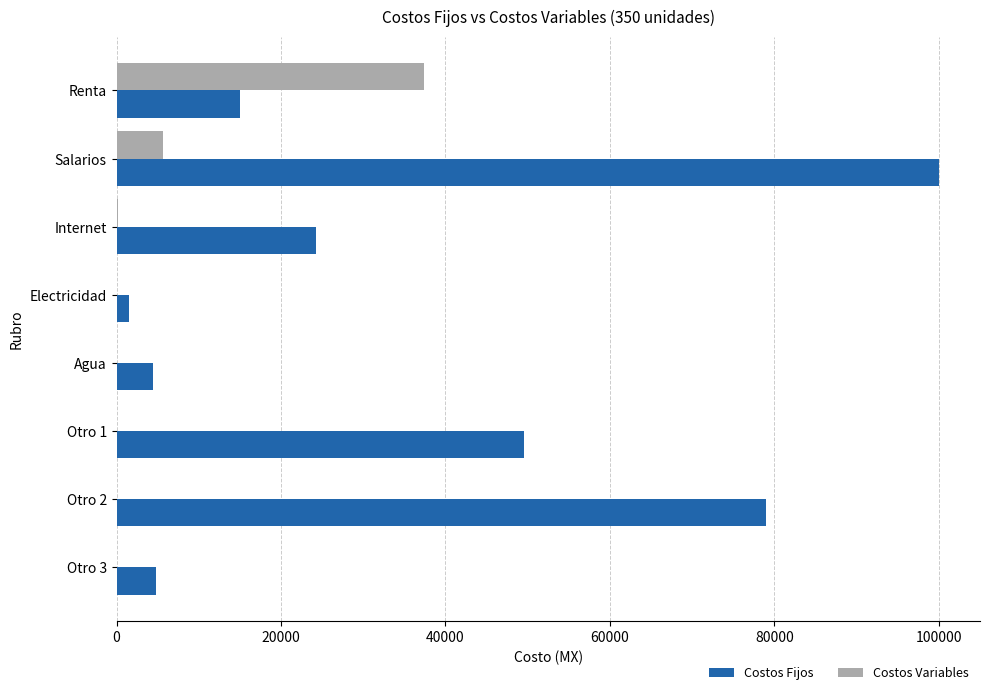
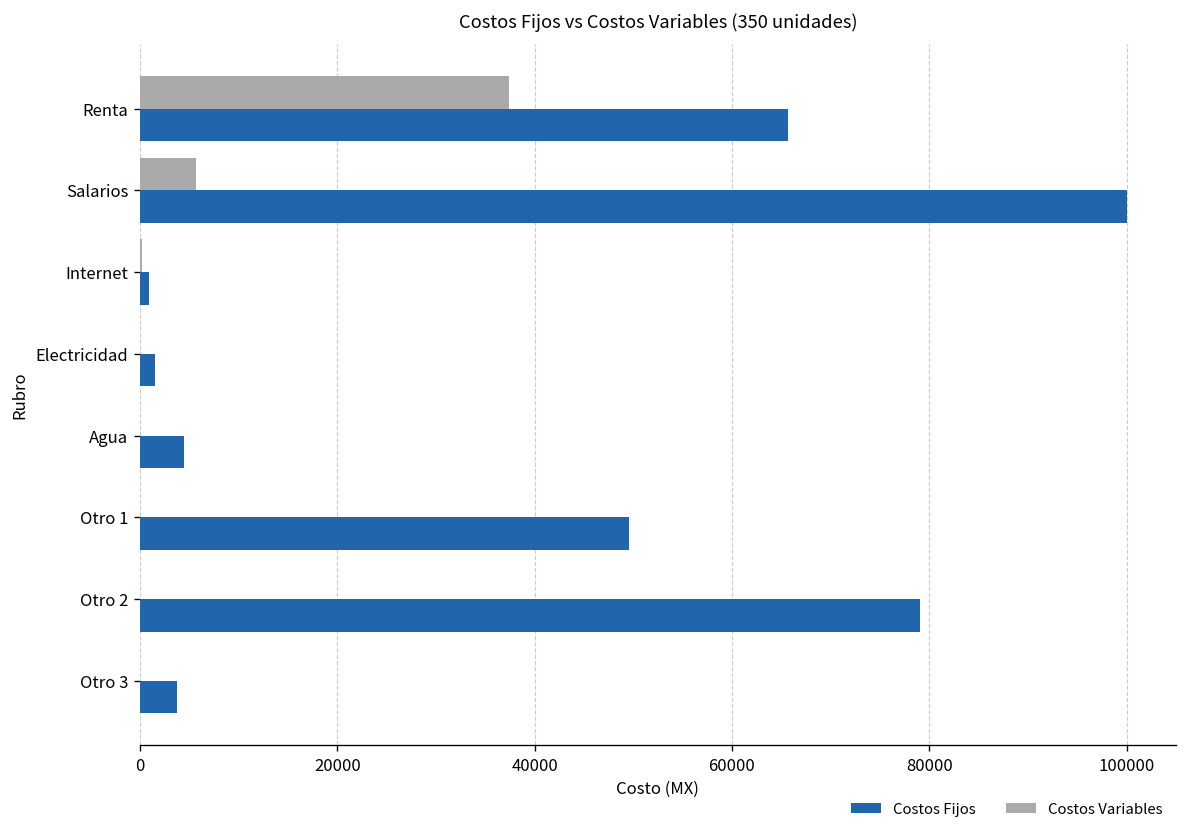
Costos Fijos, Renta: 15000 -> 66000
Costos Fijos, Internet: 24000 -> 1000
Costos Fijos, Otro 3: 5000 -> 4000
